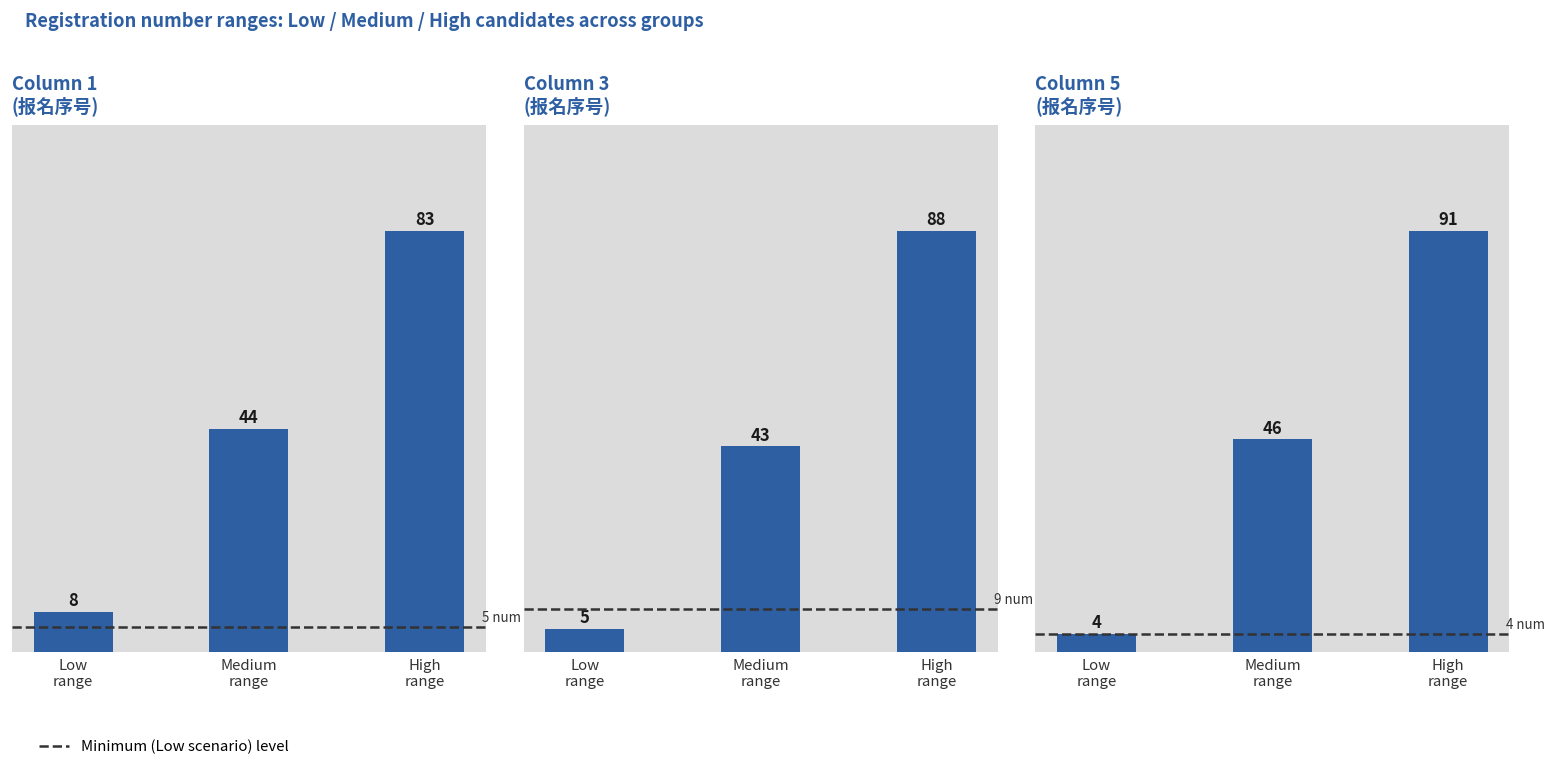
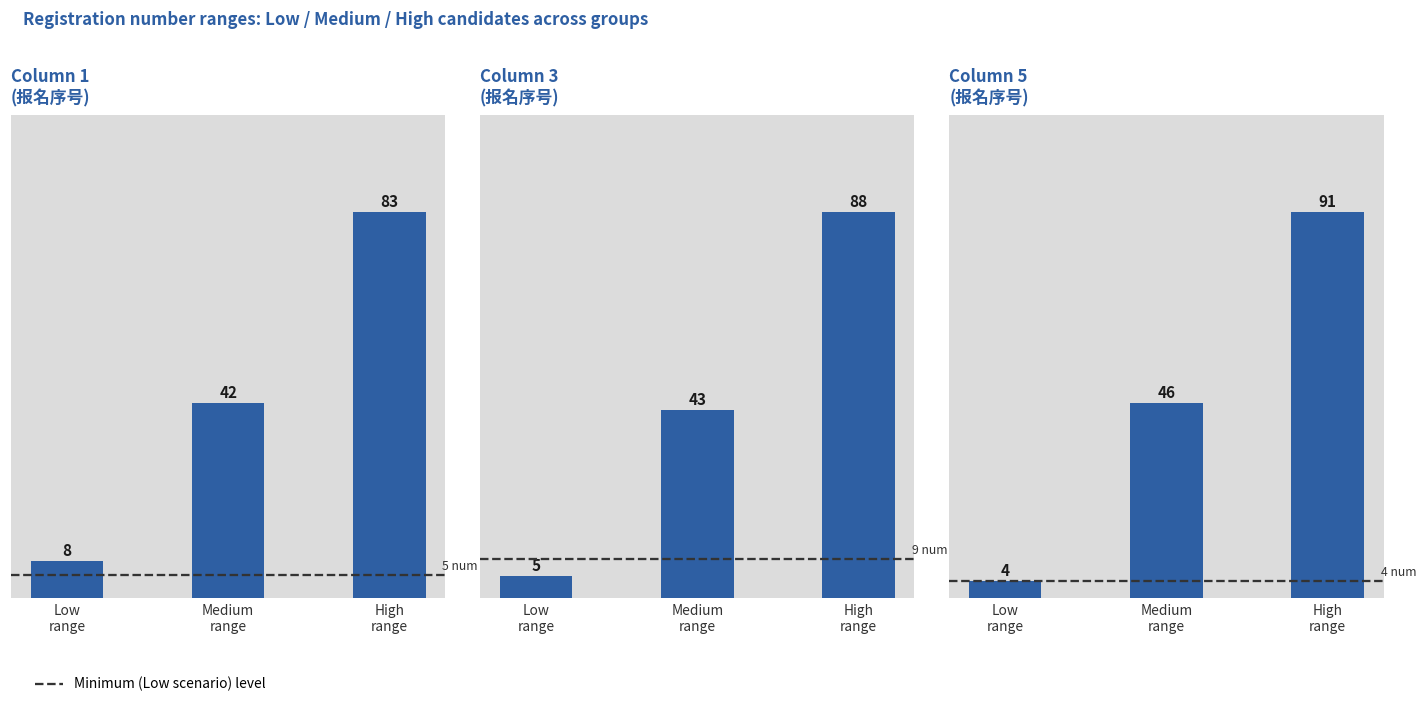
Column 1 (报名序号), Medium range: 44 -> 42
